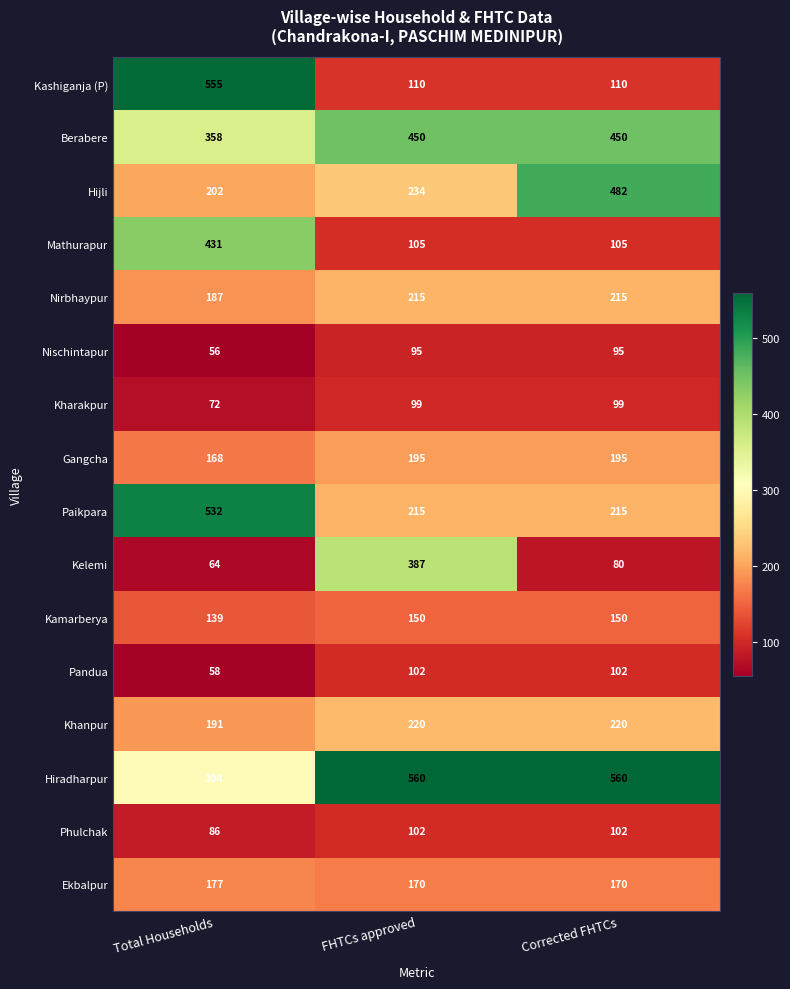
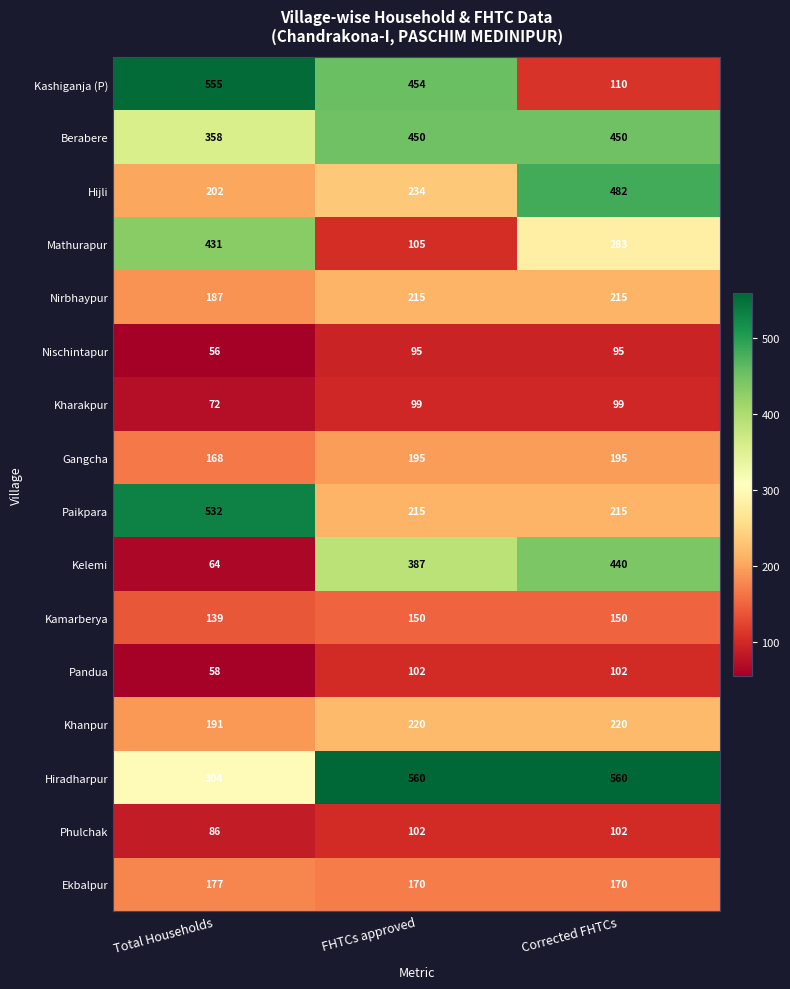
Kashiganja (P), FHTCs approved: 110 -> 454
Mathurapur, Corrected FHTCs: 105 -> 283
Kelemi, Corrected FHTCs: 80 -> 440
